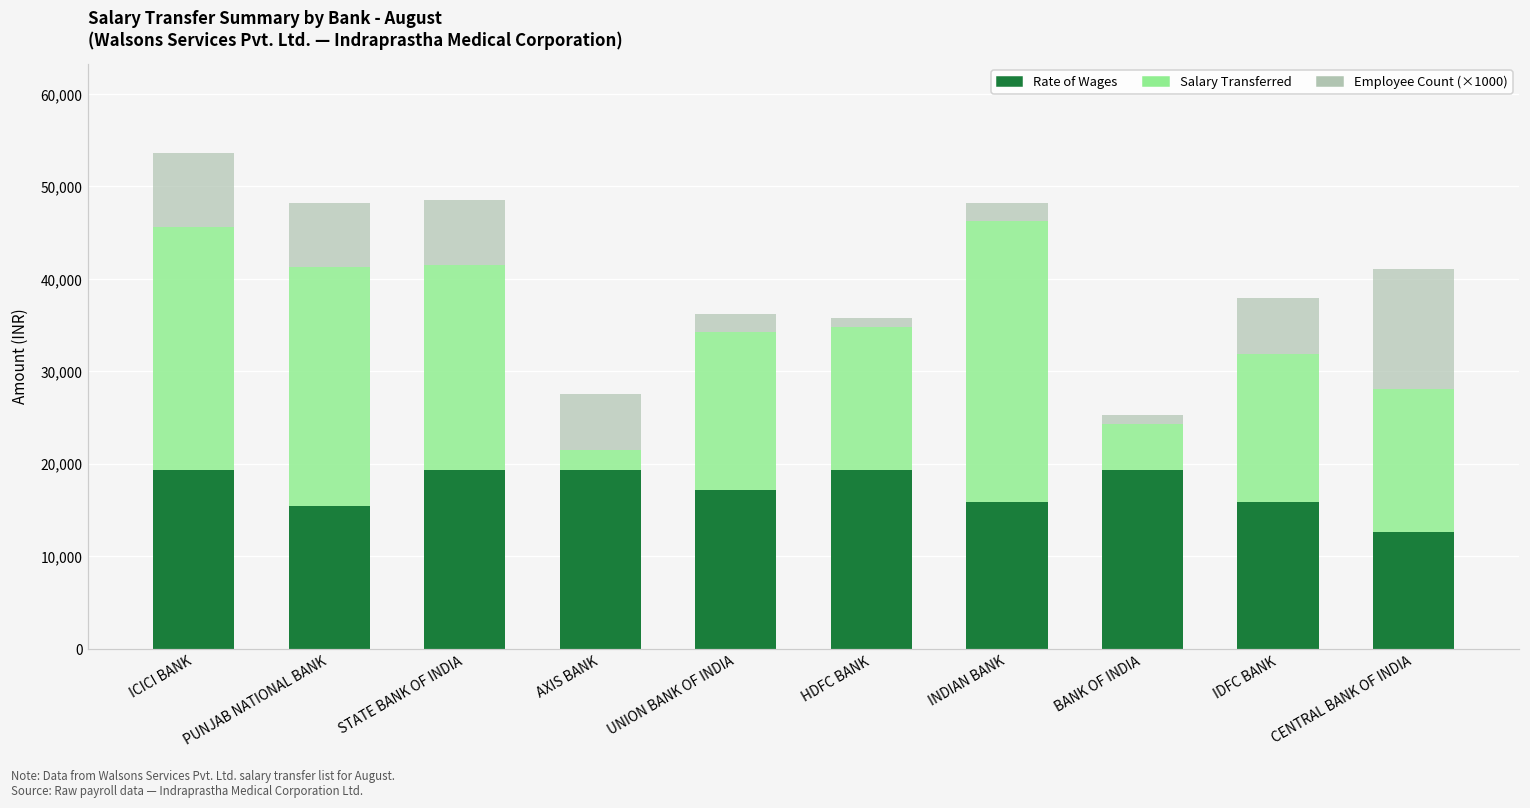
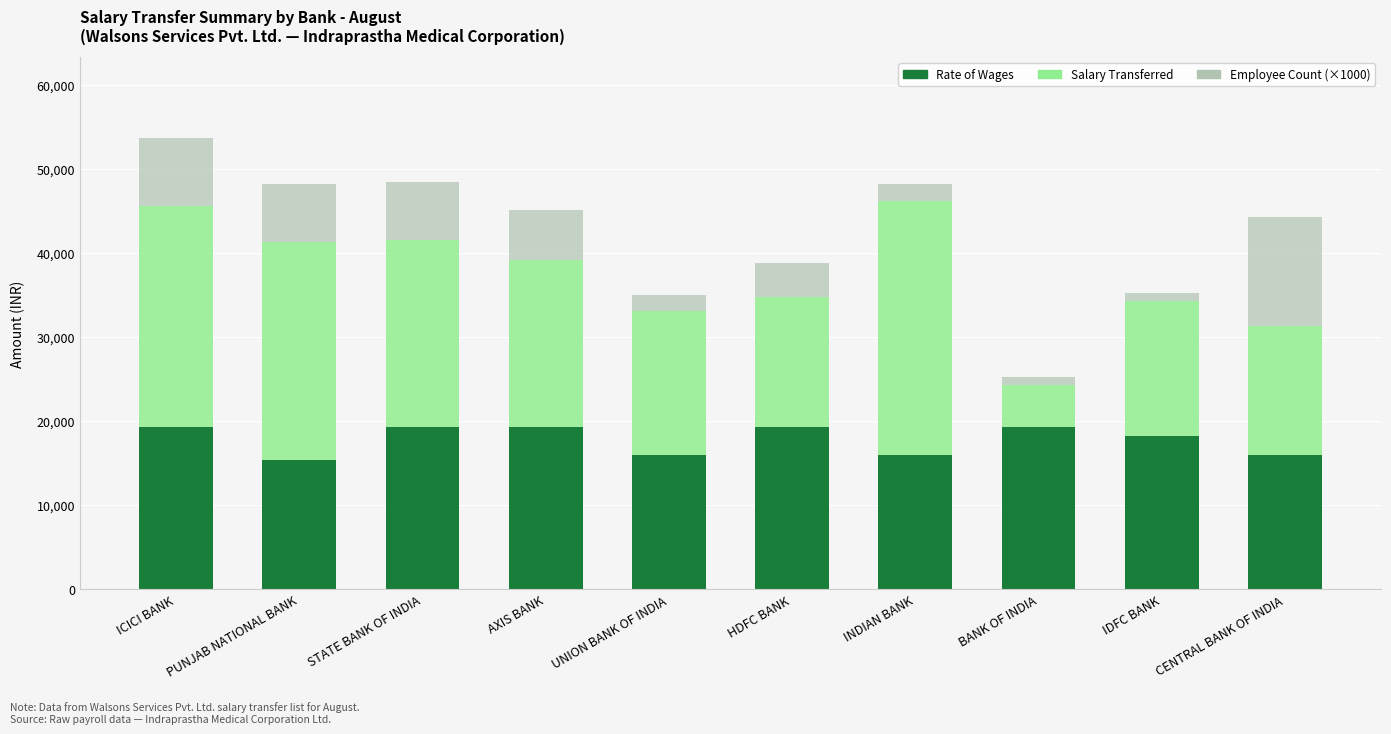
Salary Transferred, AXIS BANK: 2,000 -> 20,000
Rate of Wages, UNION BANK OF INDIA: 17,000 -> 16,000
Employee Count (×1000), HDFC BANK: 1,000 -> 4,000
Rate of Wages, IDFC BANK: 16,000 -> 18,000
Employee Count (×1000), IDFC BANK: 6,000 -> 1,000
Rate of Wages, CENTRAL BANK OF INDIA: 13,000 -> 16,000
